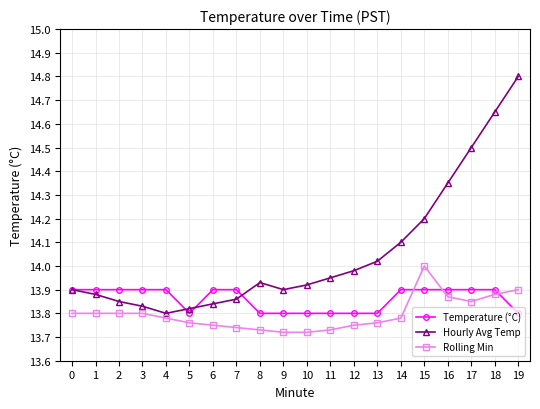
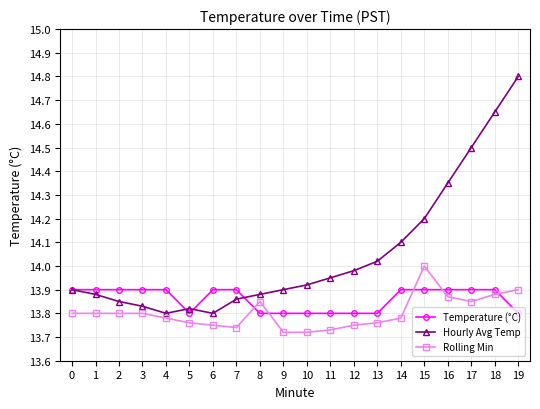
Hourly Avg Temp, 6: 13.84 -> 13.80
Hourly Avg Temp, 8: 13.93 -> 13.88
Rolling Min, 8: 13.73 -> 13.85
